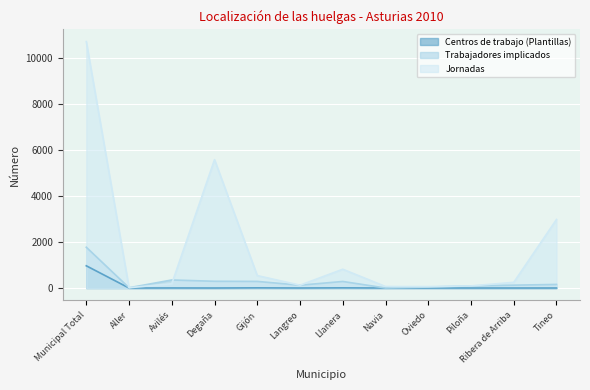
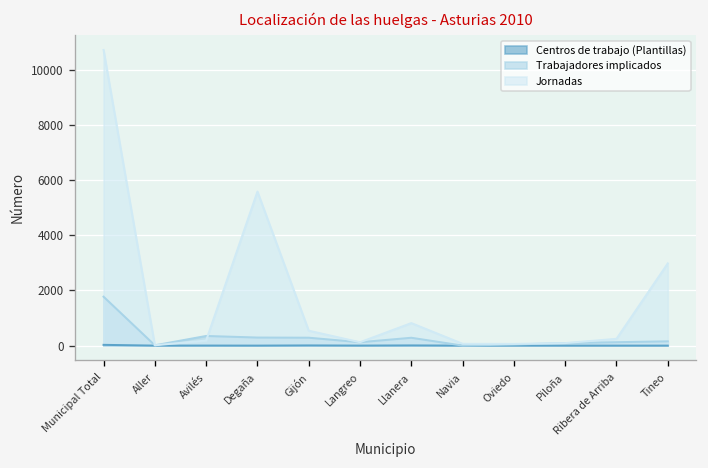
Centros de trabajo (Plantillas), Municipal Total: 1000 -> 0
